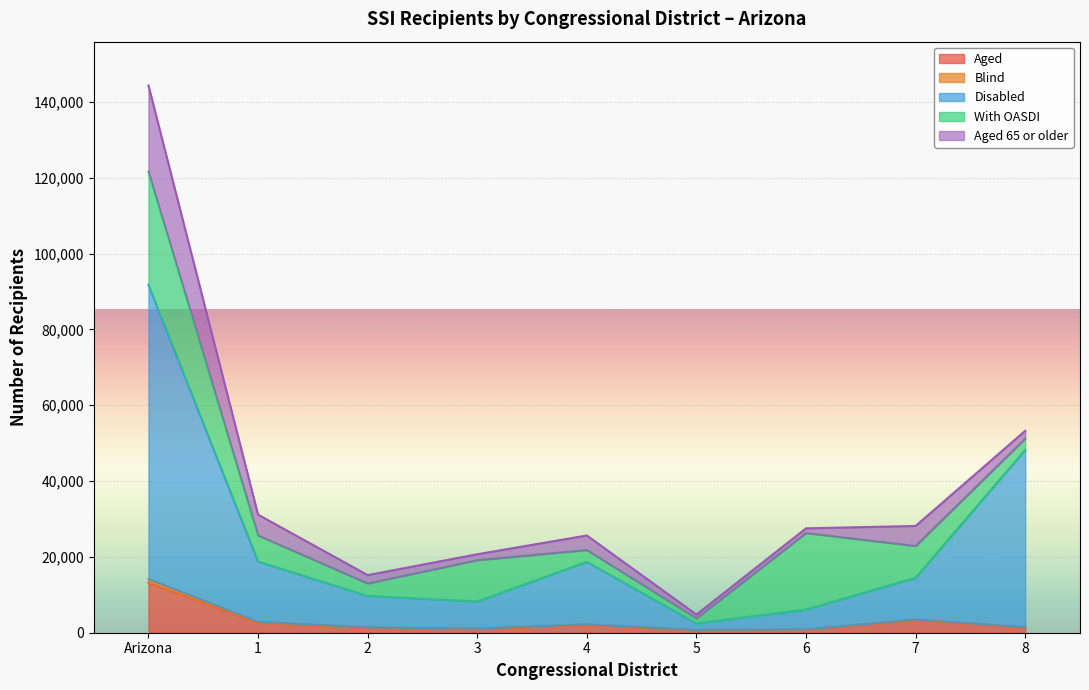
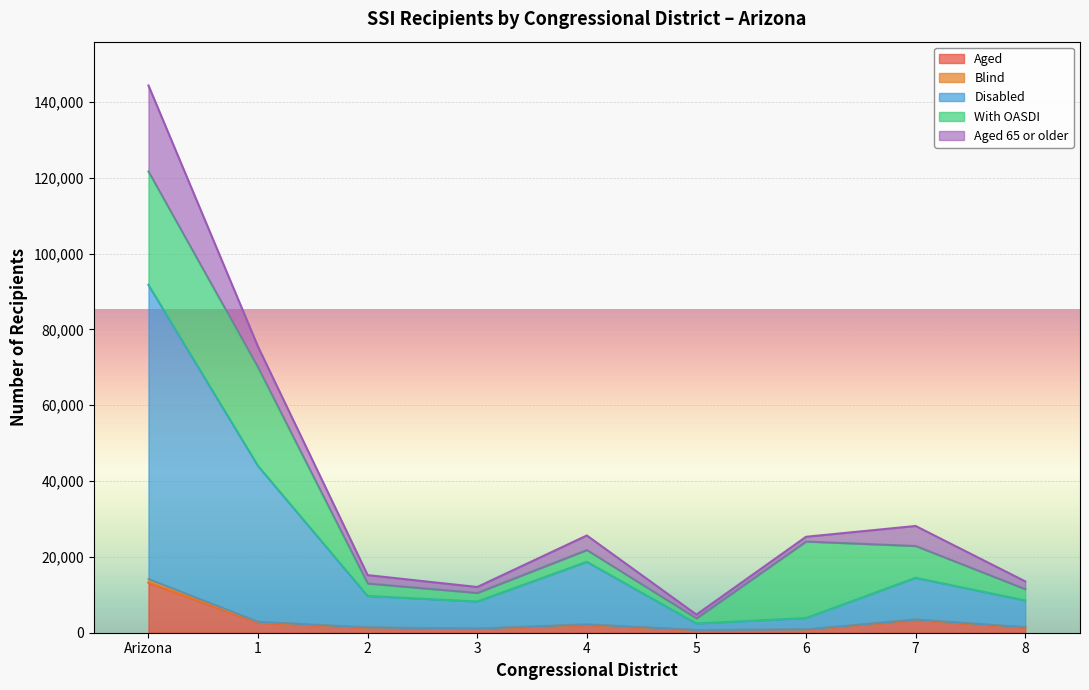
Disabled, 1: 16,000 -> 41,000
With OASDI, 1: 7,000 -> 26,000
With OASDI, 3: 11,000 -> 2,000
Disabled, 6: 5,000 -> 3,000
Disabled, 8: 47,000 -> 7,000
